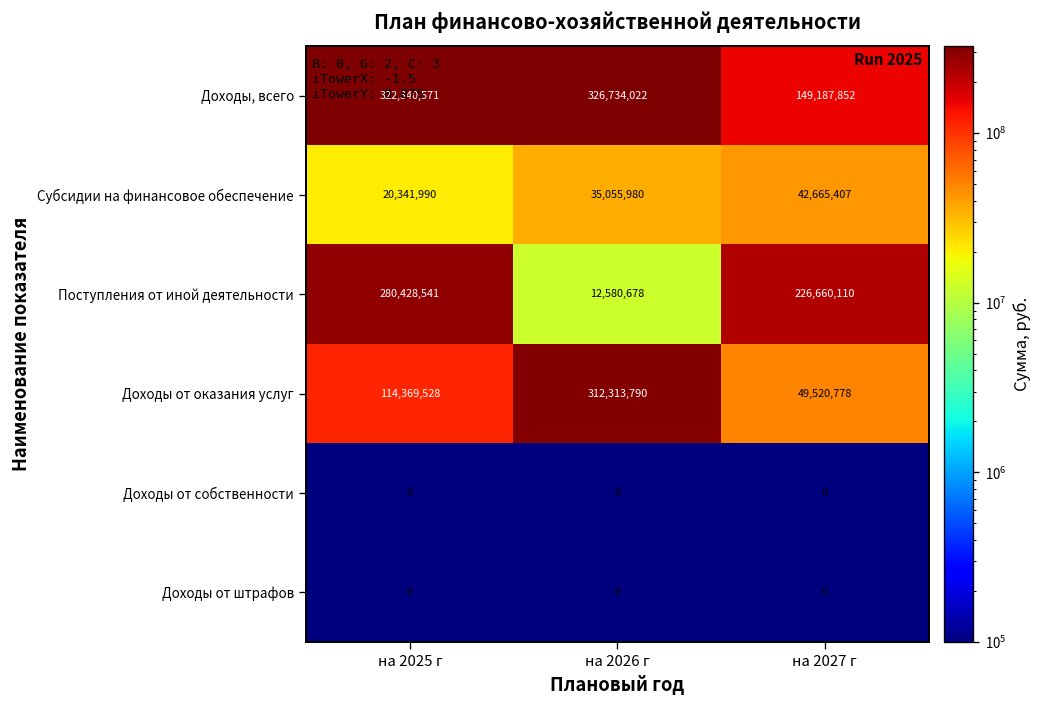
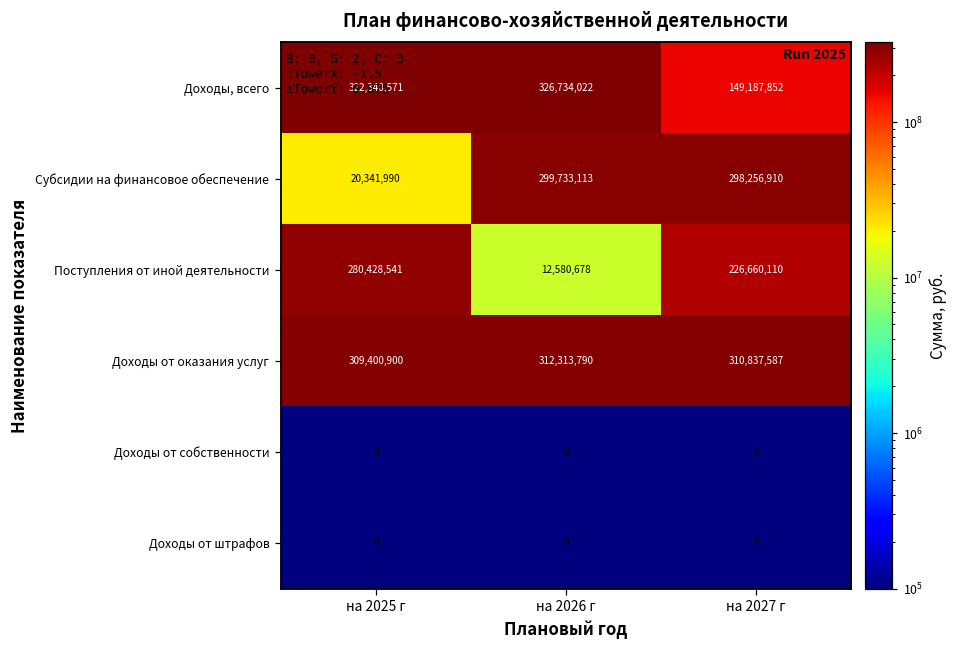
Субсидии на финансовое обеспечение, на 2026 г: 35,055,980 -> 299,733,113
Субсидии на финансовое обеспечение, на 2027 г: 42,665,407 -> 298,256,910
Доходы от оказания услуг, на 2025 г: 114,369,528 -> 309,400,900
Доходы от оказания услуг, на 2027 г: 49,520,778 -> 310,837,587
